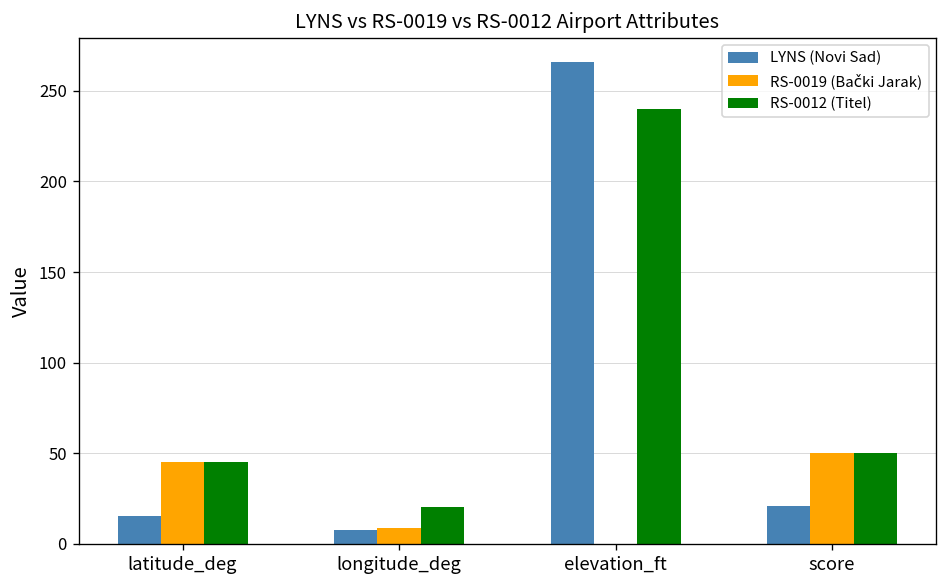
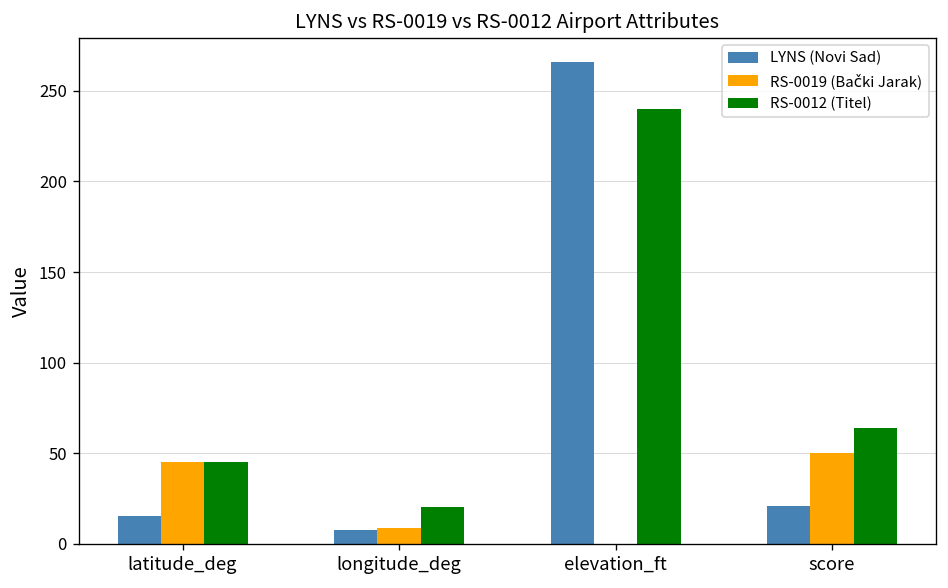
RS-0012 (Titel), score: 50 -> 64
